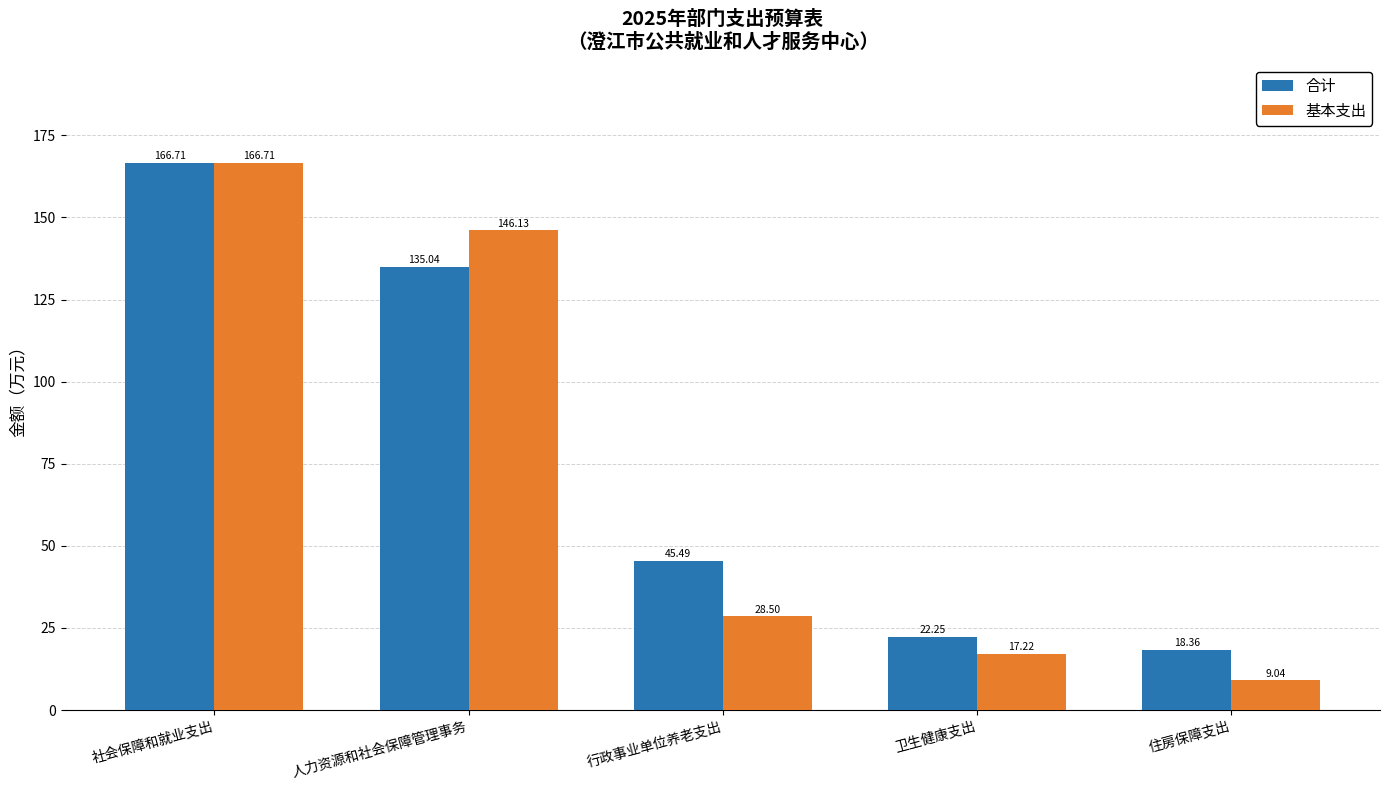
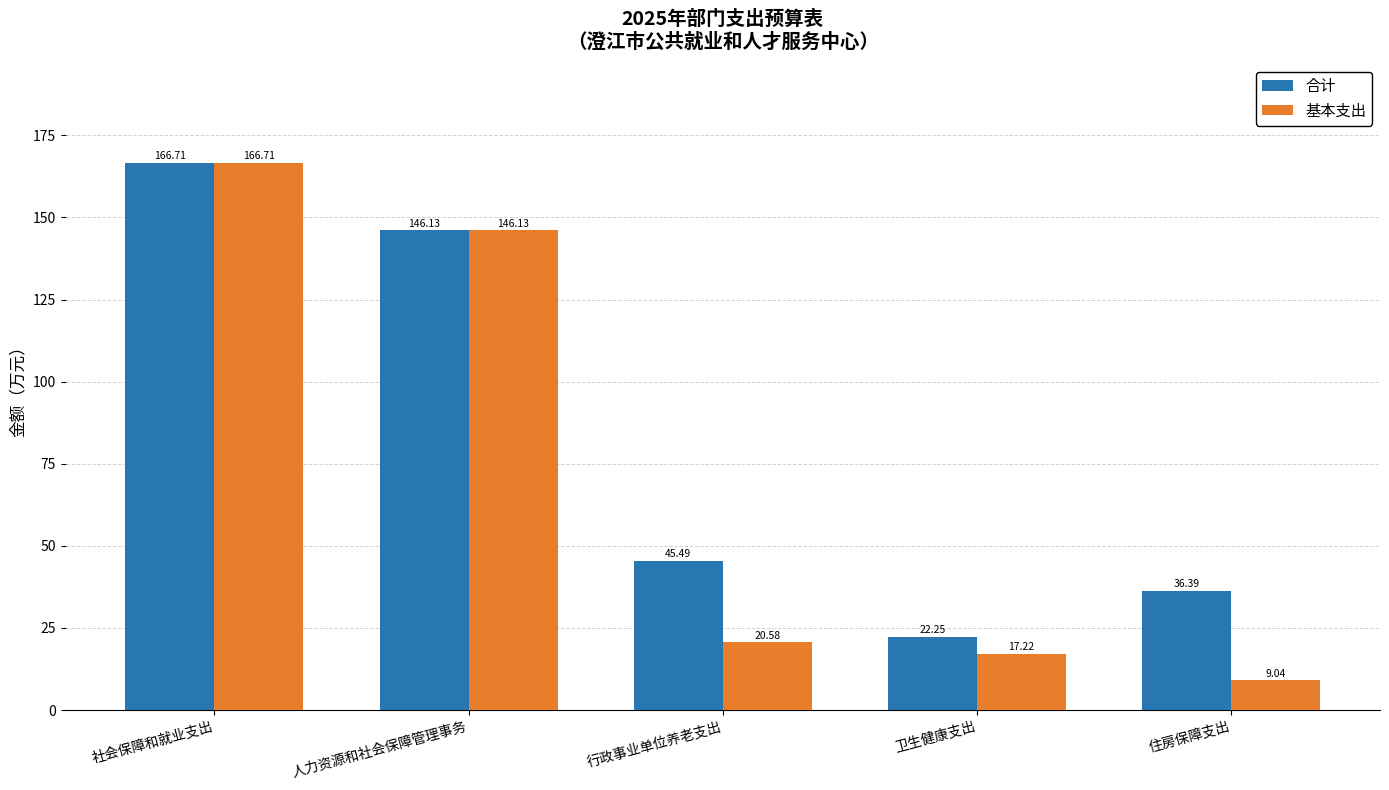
合计, 人力资源和社会保障管理事务: 135.04 -> 146.13
基本支出, 行政事业单位养老支出: 28.50 -> 20.58
合计, 住房保障支出: 18.36 -> 36.39
